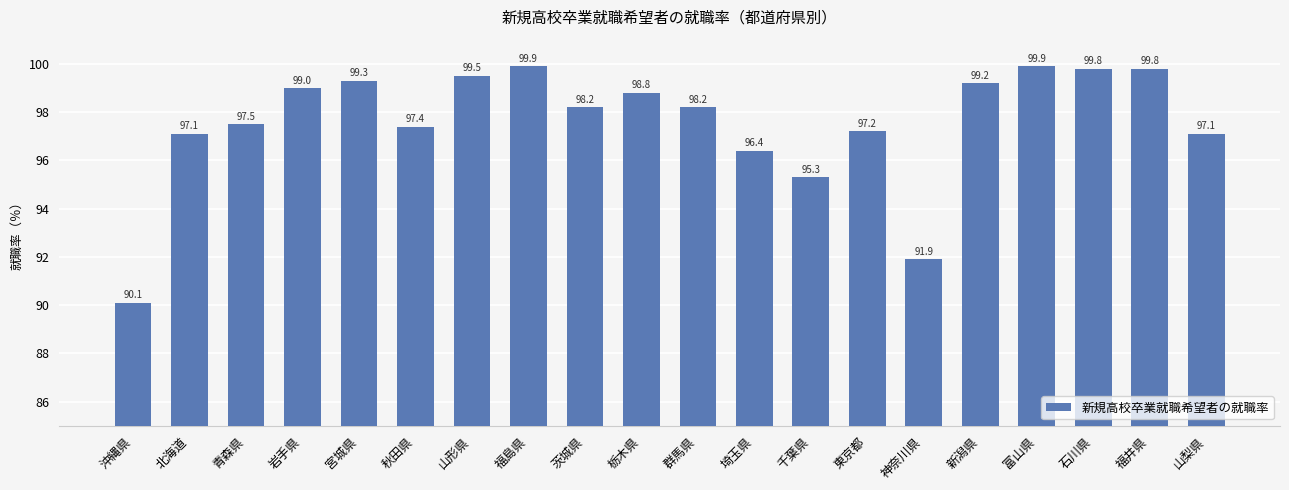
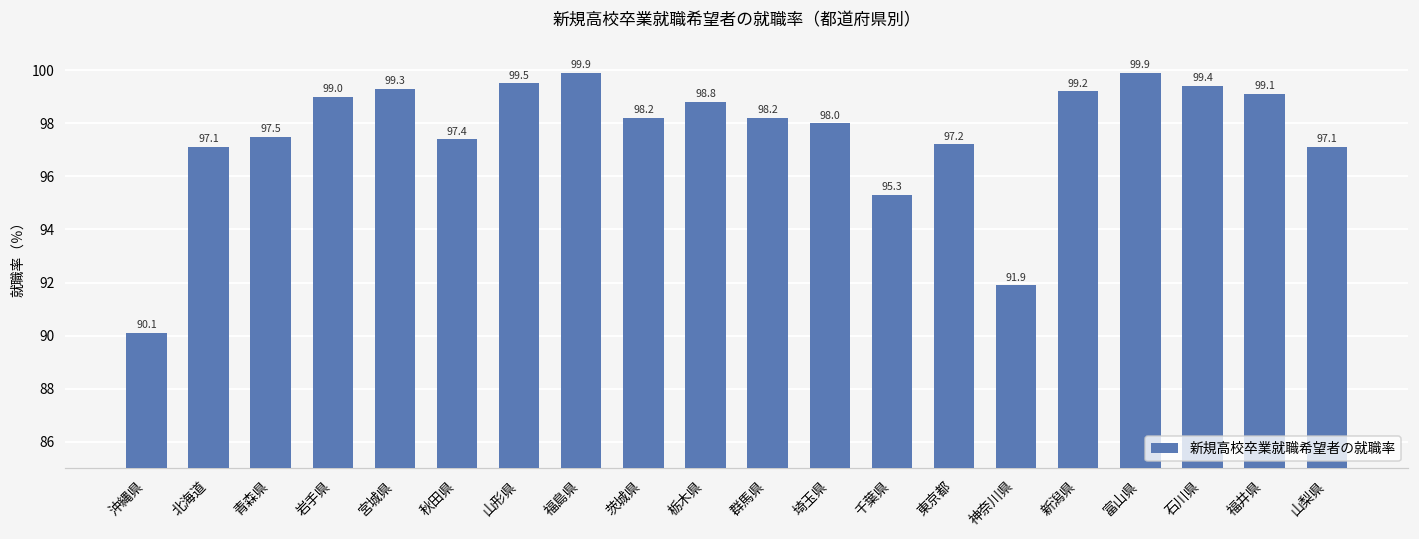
埼玉県: 96.4 -> 98.0
石川県: 99.8 -> 99.4
福井県: 99.8 -> 99.1
